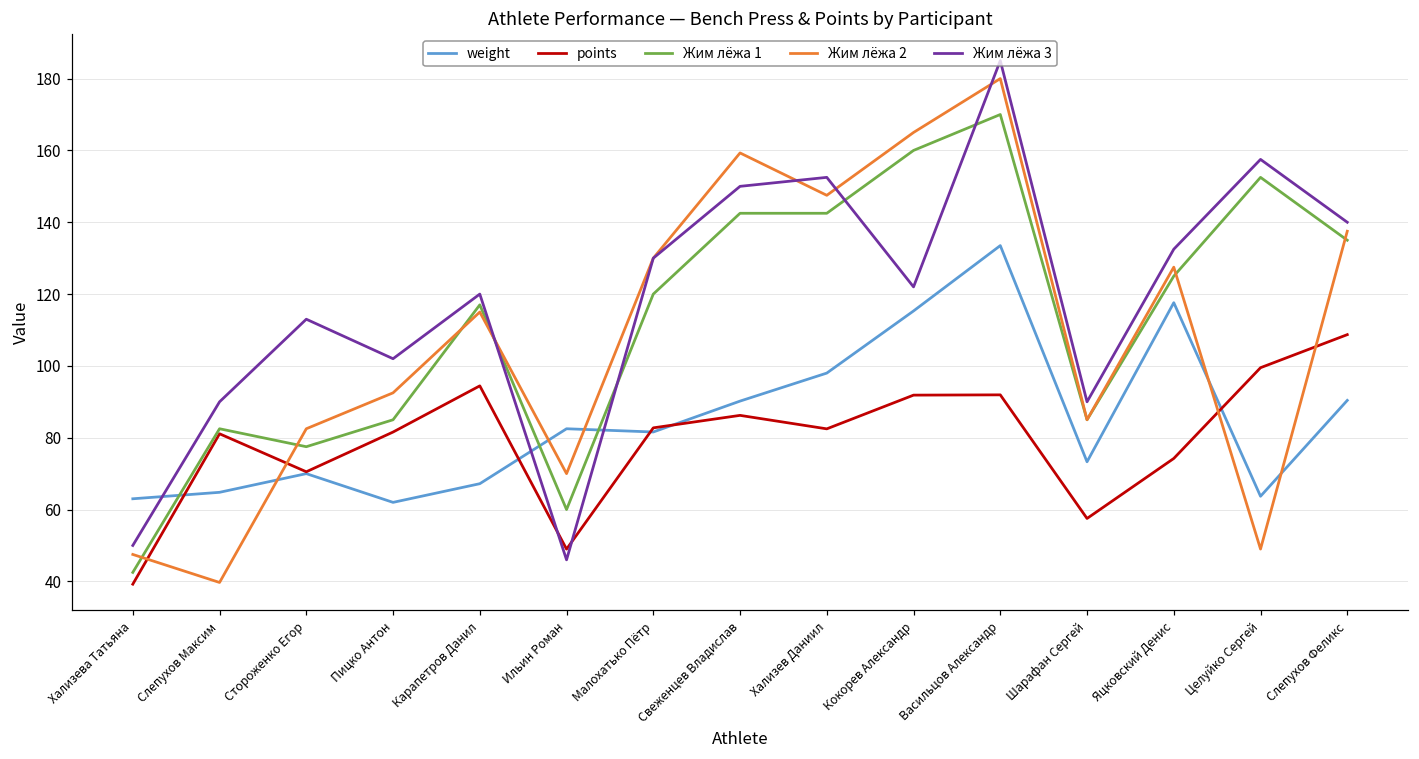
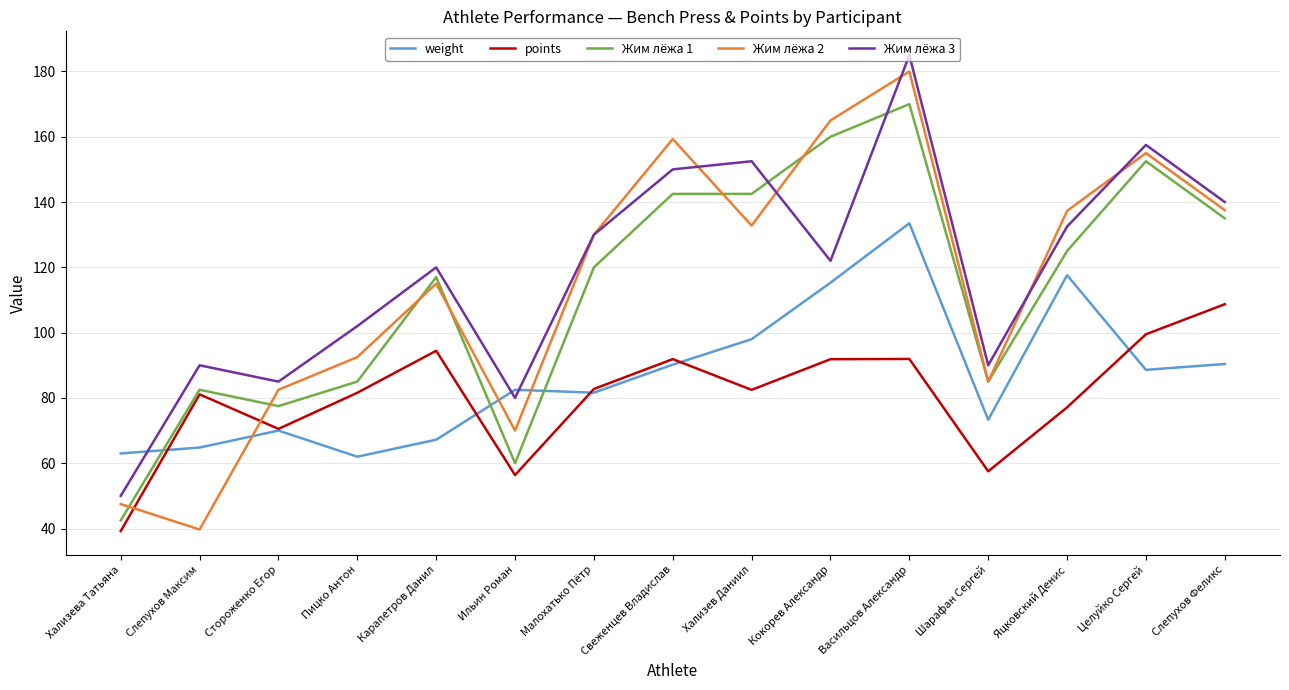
Жим лёжа 3, Стороженко Егор: 113 -> 85
points, Ильин Роман: 49 -> 56
Жим лёжа 3, Ильин Роман: 46 -> 80
points, Свеженцев Владислав: 86 -> 92
Жим лёжа 2, Хализев Даниил: 148 -> 133
points, Яцковский Денис: 74 -> 77
Жим лёжа 2, Яцковский Денис: 128 -> 137
weight, Целуйко Сергей: 64 -> 89
Жим лёжа 2, Целуйко Сергей: 49 -> 155
